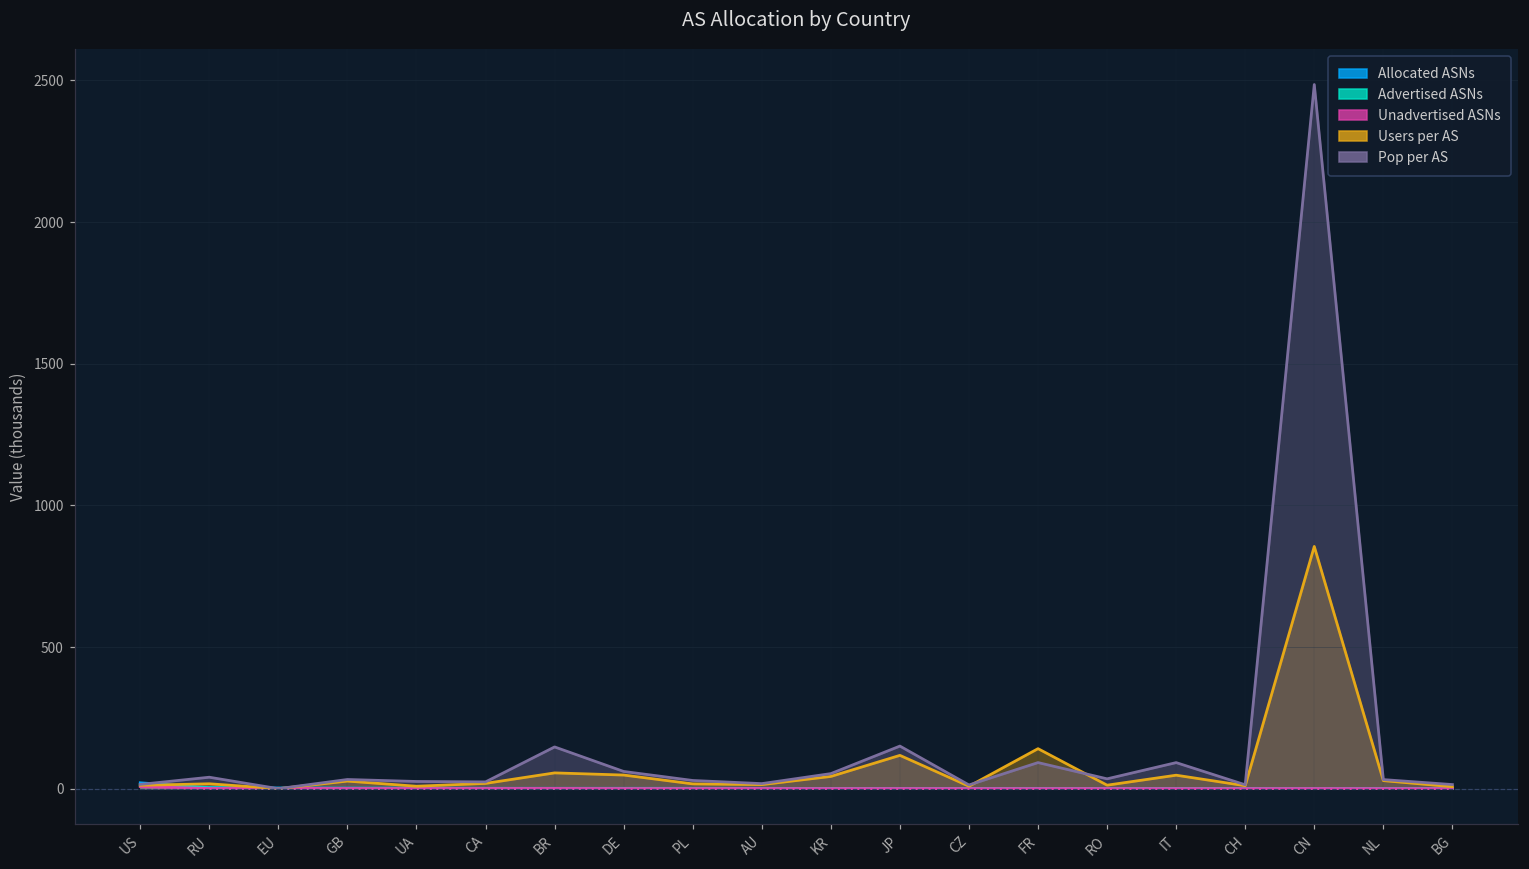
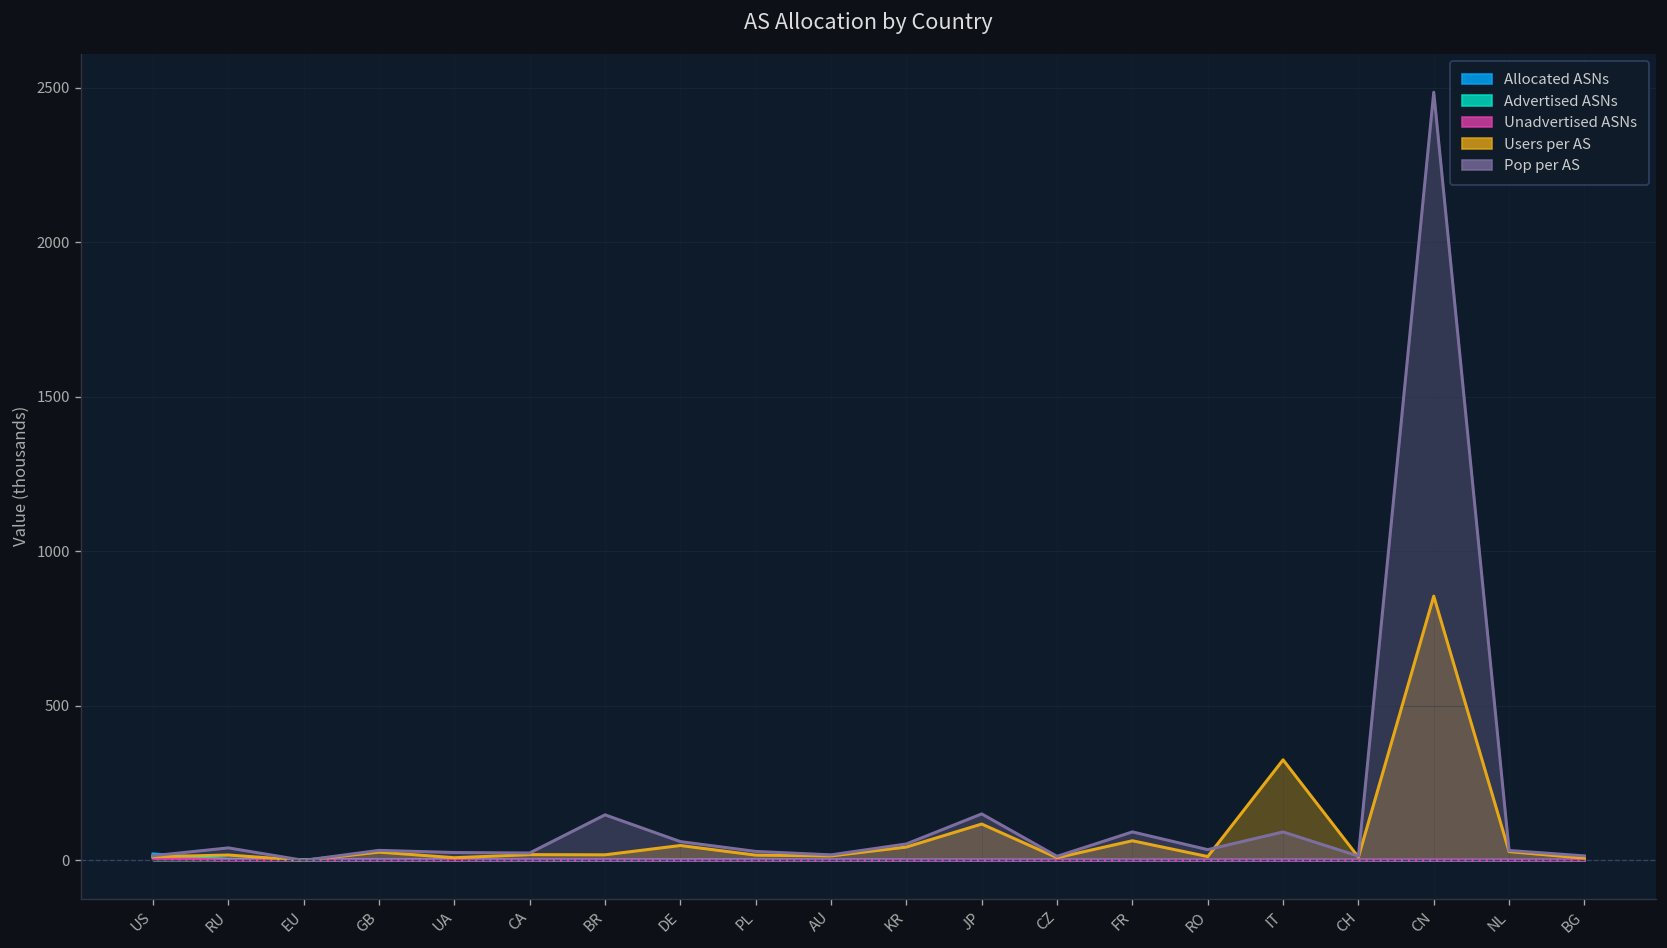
Users per AS, BR: 60 -> 20
Users per AS, FR: 140 -> 60
Users per AS, IT: 50 -> 330
